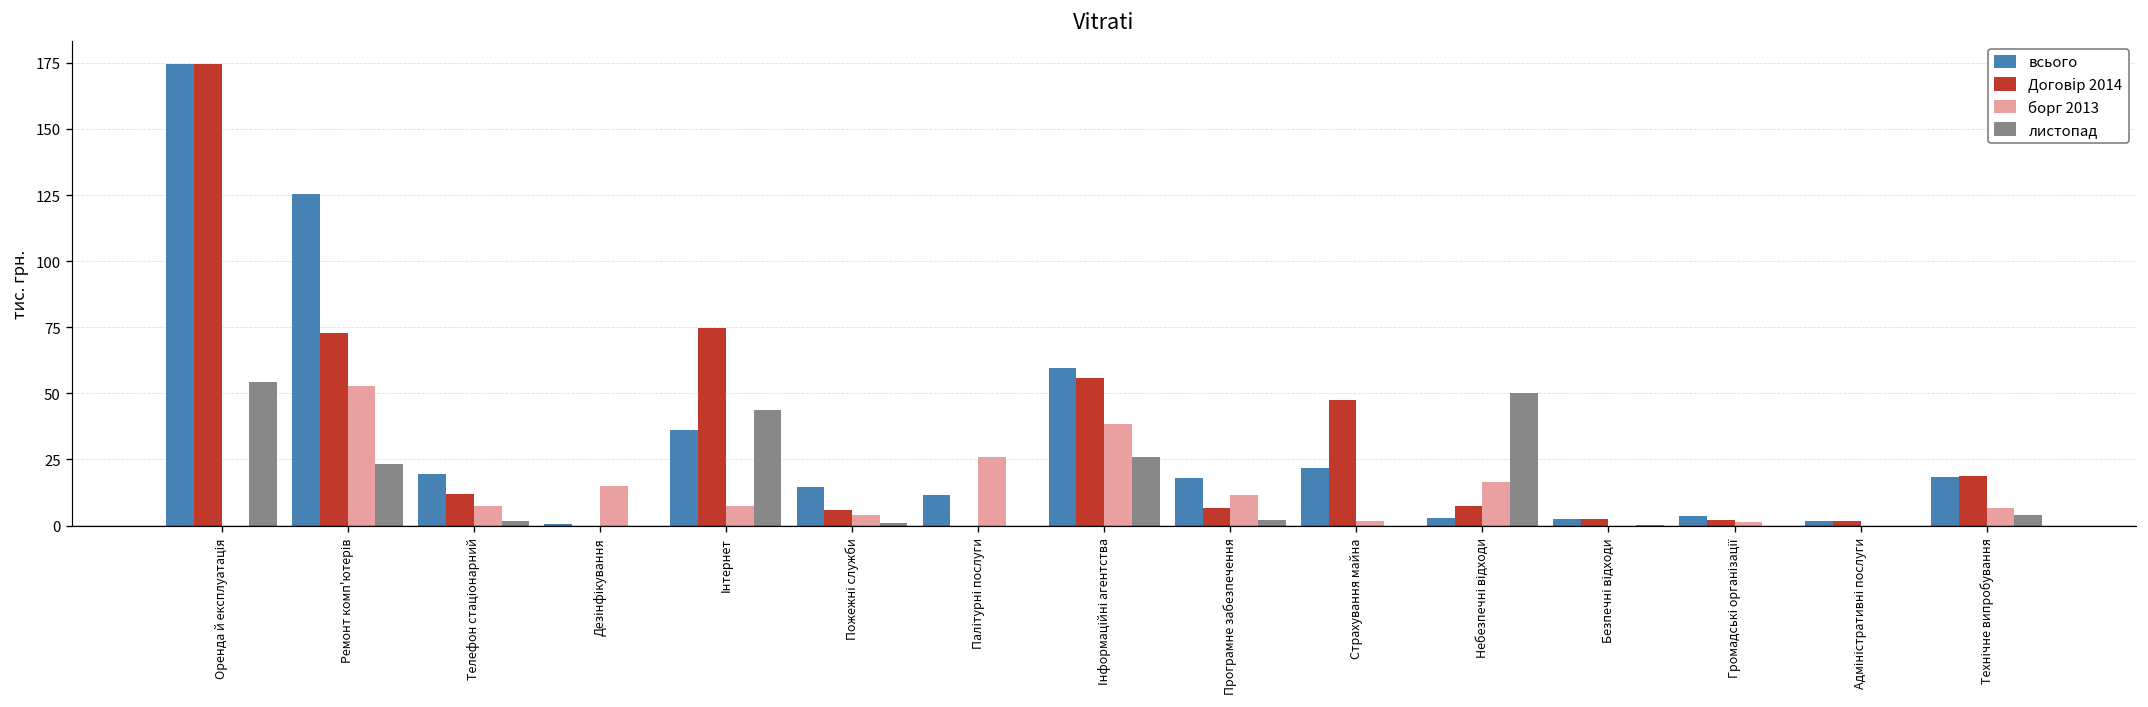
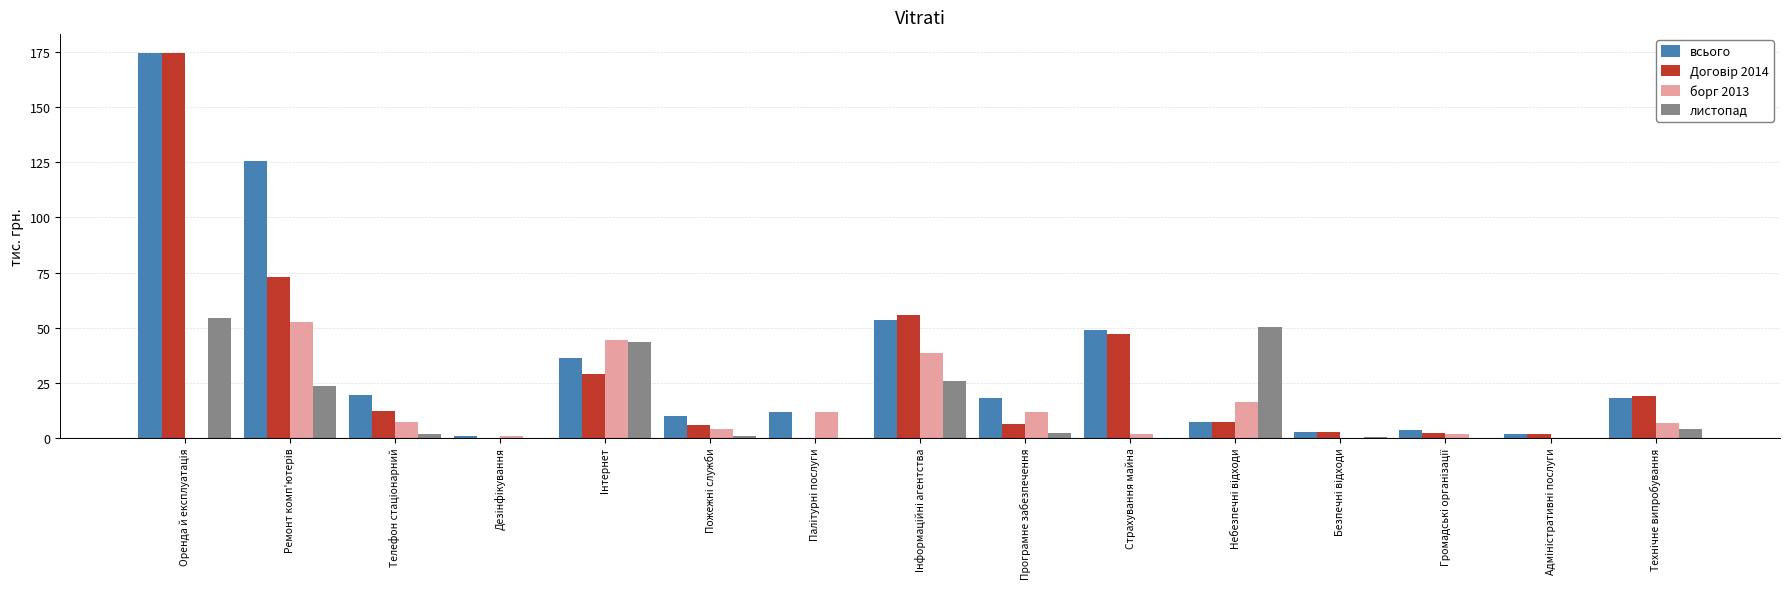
борг 2013, Дезінфікування: 15 -> 1
Договір 2014, Інтернет: 75 -> 29
борг 2013, Інтернет: 7 -> 44
всього, Пожежні служби: 15 -> 10
борг 2013, Палітурні послуги: 26 -> 11
всього, Інформаційні агентства: 60 -> 53
всього, Страхування майна: 22 -> 49
всього, Небезпечні відходи: 3 -> 7
